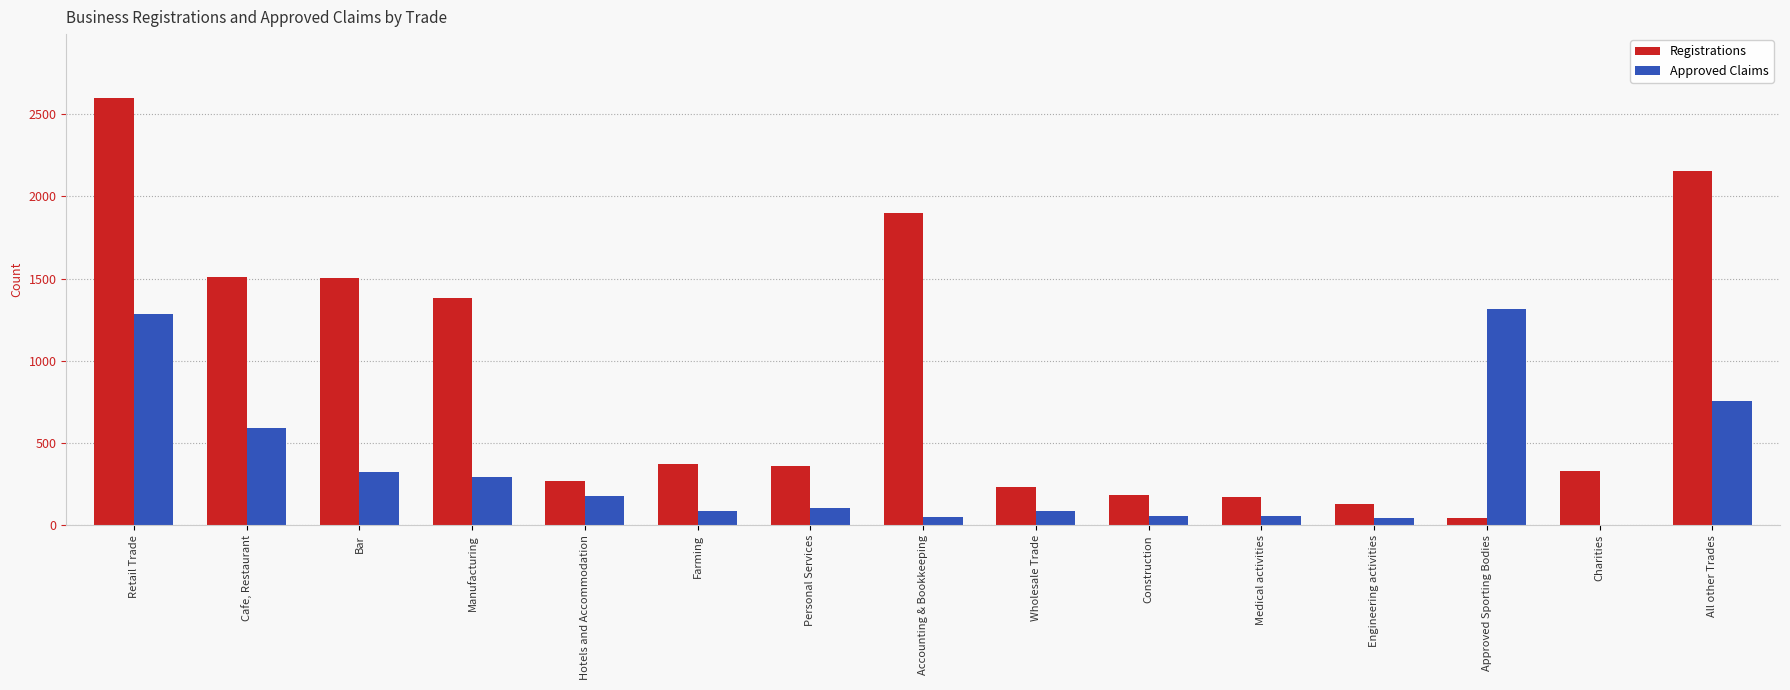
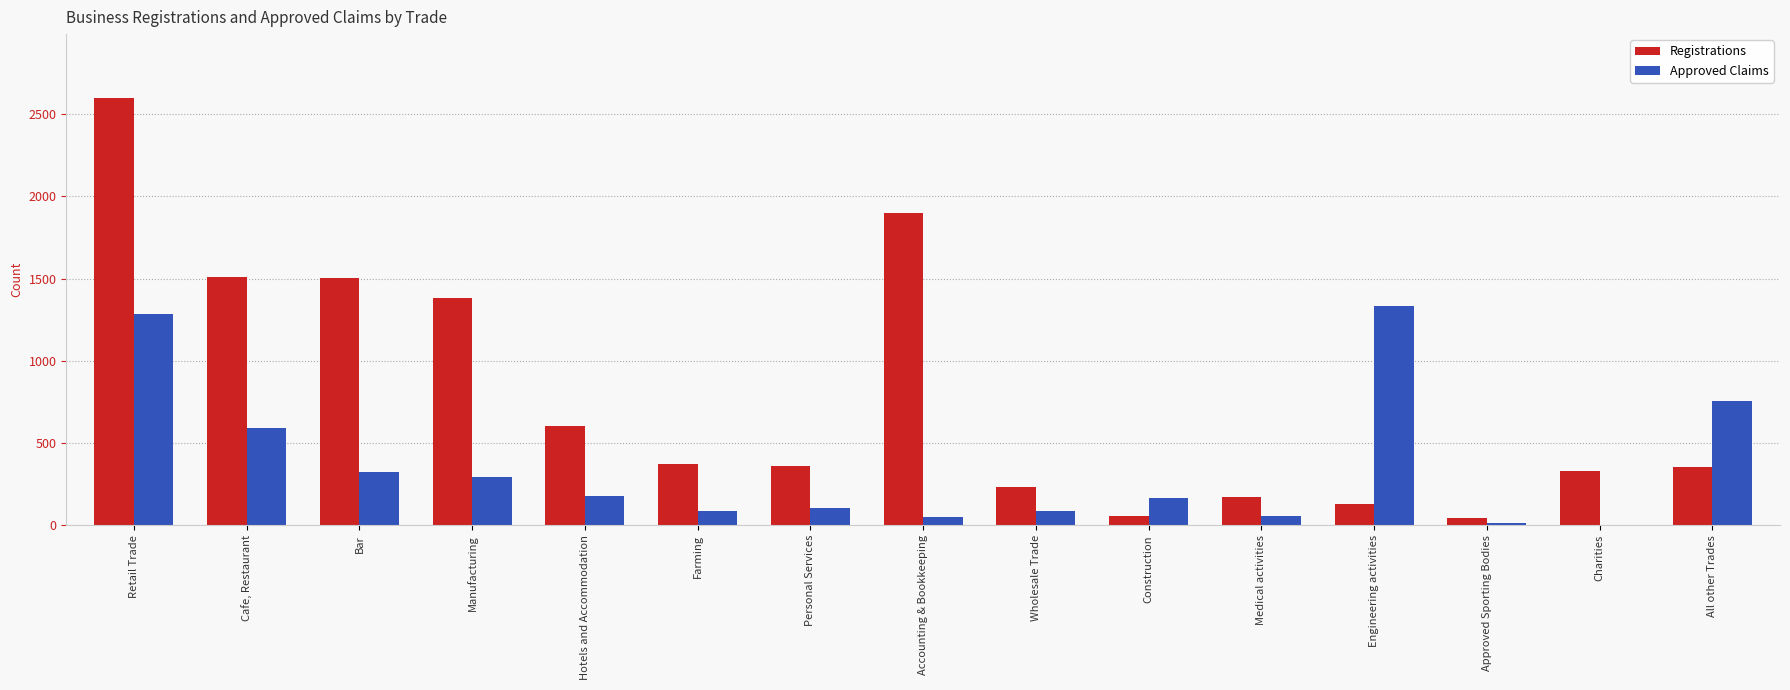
Registrations, Hotels and Accommodation: 270 -> 610
Registrations, Construction: 180 -> 60
Approved Claims, Construction: 60 -> 160
Approved Claims, Engineering activities: 40 -> 1330
Approved Claims, Approved Sporting Bodies: 1320 -> 20
Registrations, All other Trades: 2150 -> 350
